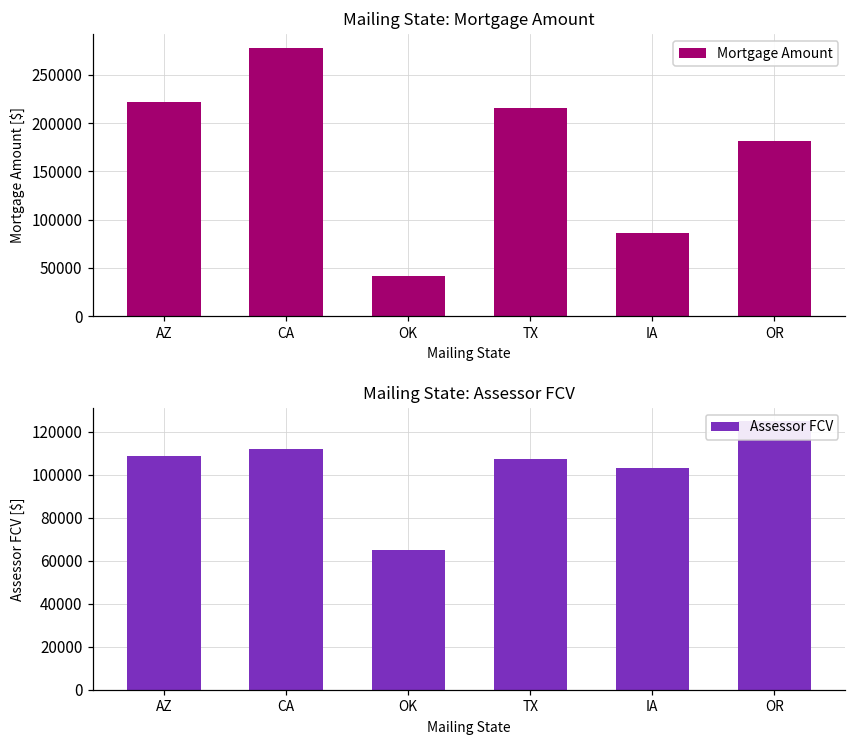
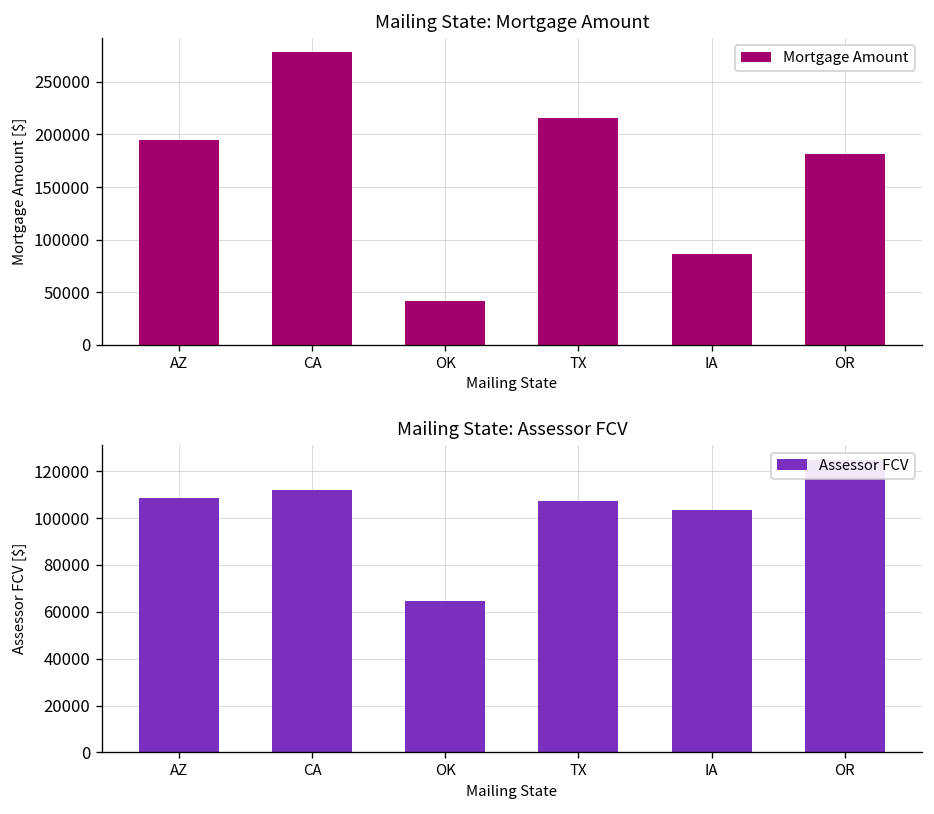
Mailing State: Mortgage Amount, AZ: 220000 -> 190000
